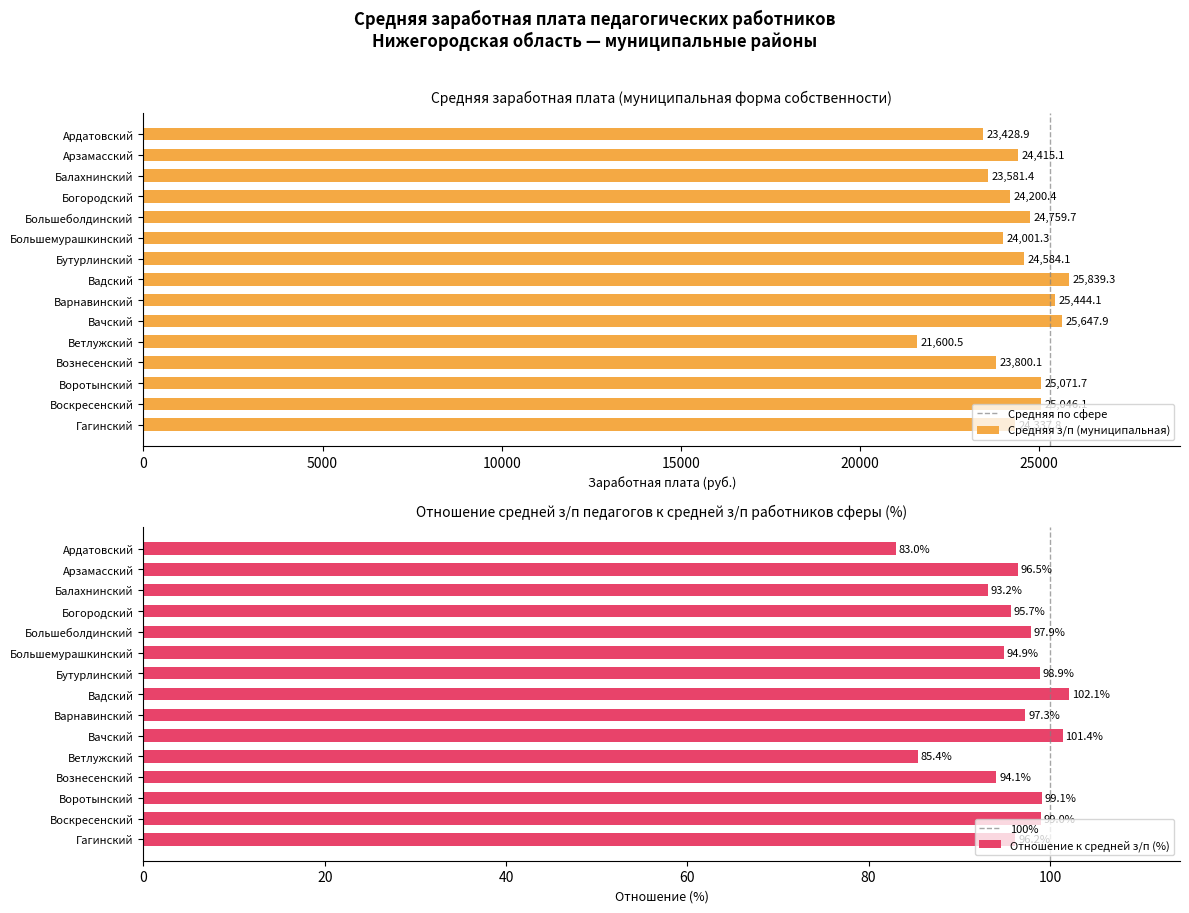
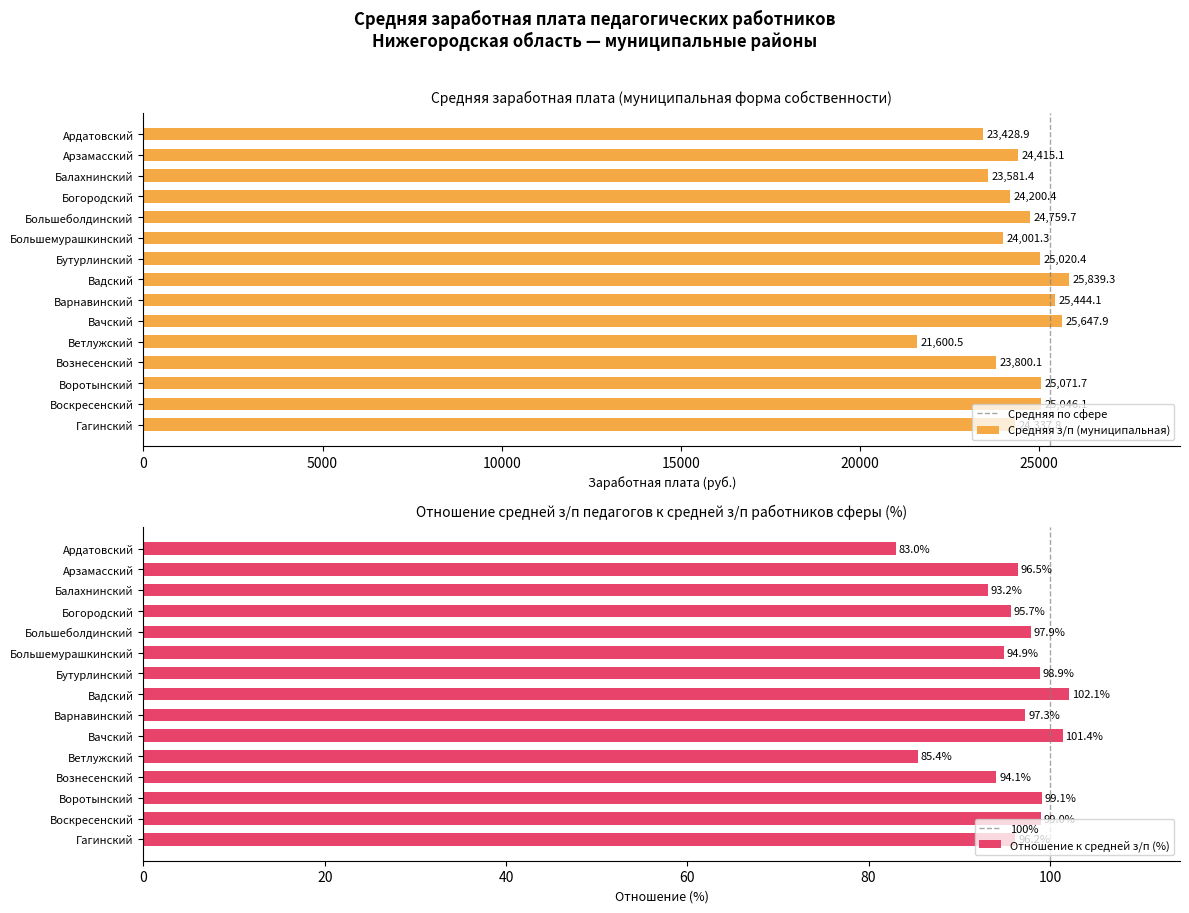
Средняя заработная плата (муниципальная форма собственности), Бутурлинский: 24,584.1 -> 25,020.4
